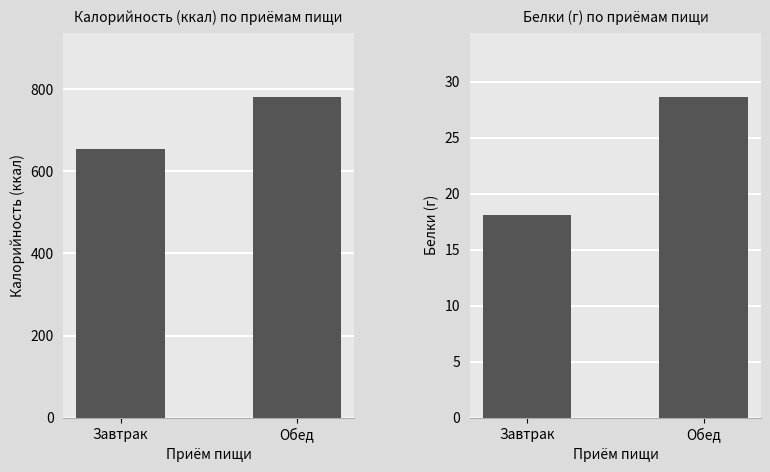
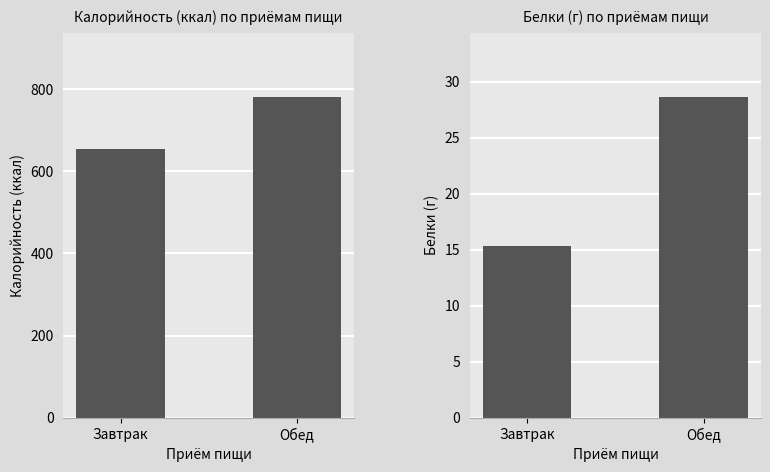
Белки (г) по приёмам пищи, Завтрак: 18.1 -> 15.3
